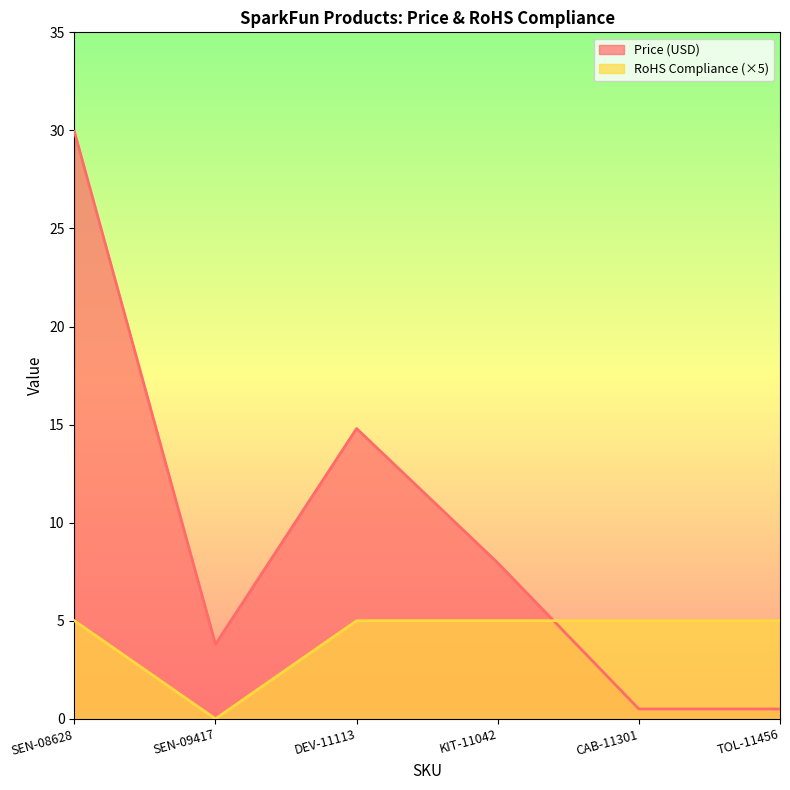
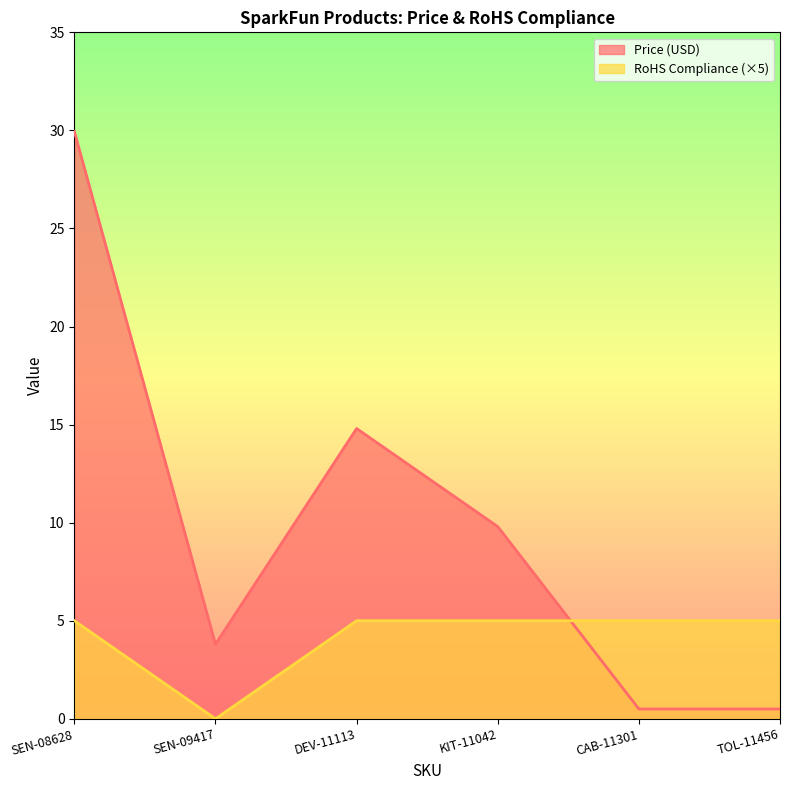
Price (USD), KIT-11042: 8.0 -> 9.8
